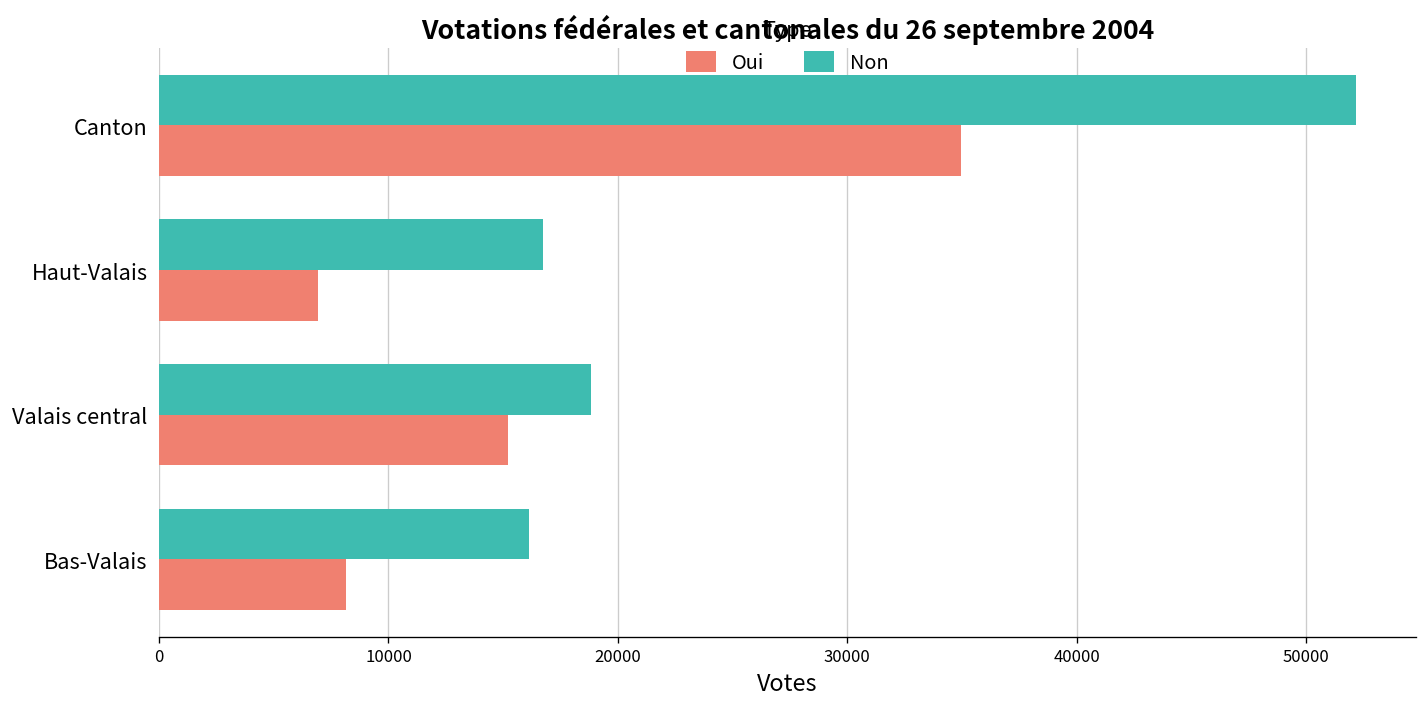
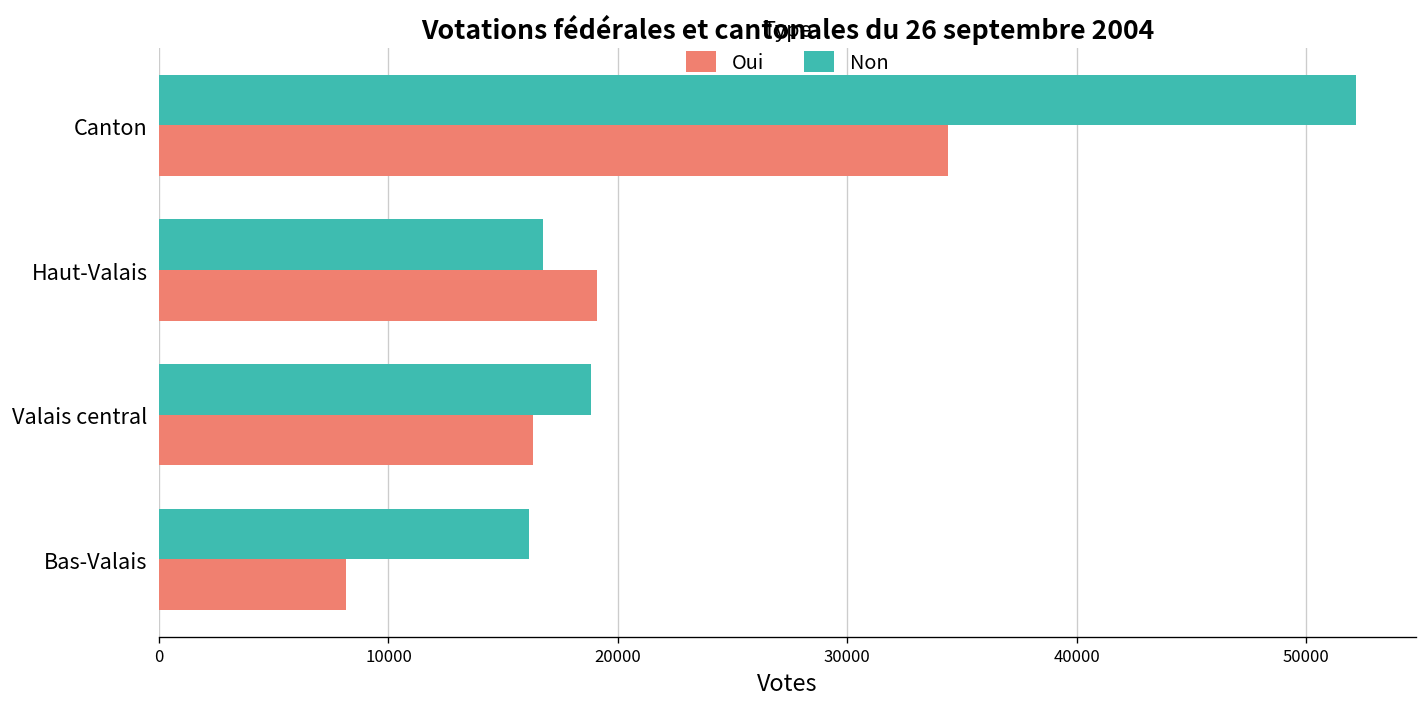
Oui, Canton: 35000 -> 34400
Oui, Haut-Valais: 6900 -> 19100
Oui, Valais central: 15200 -> 16300
